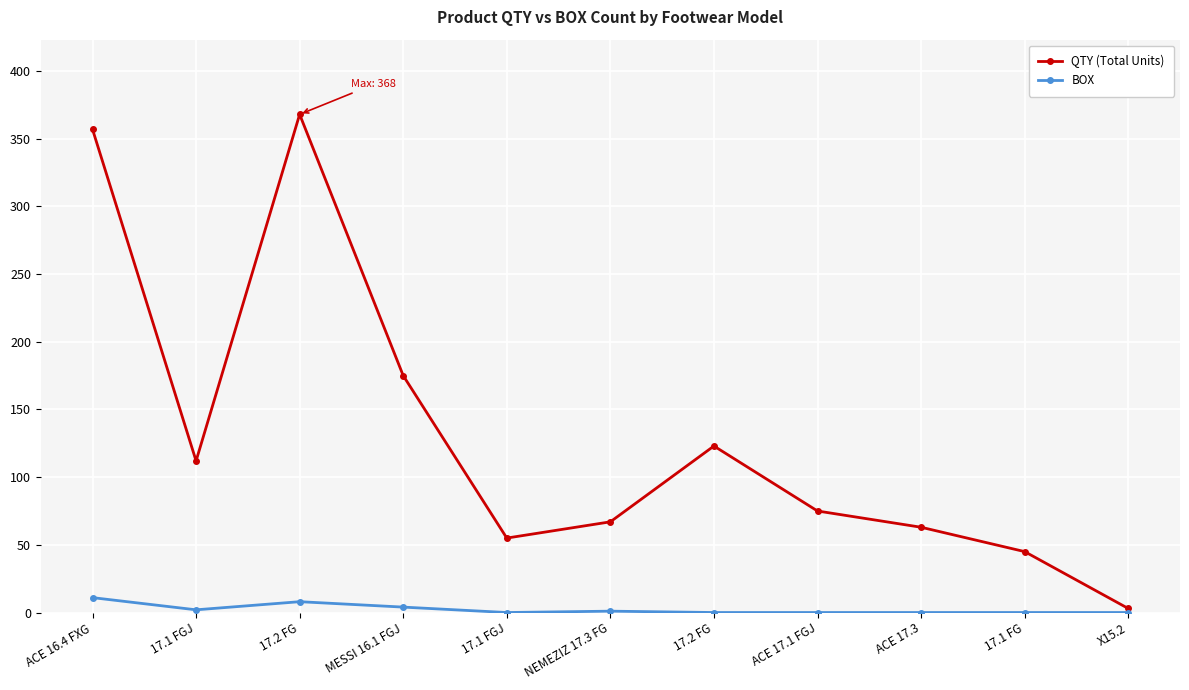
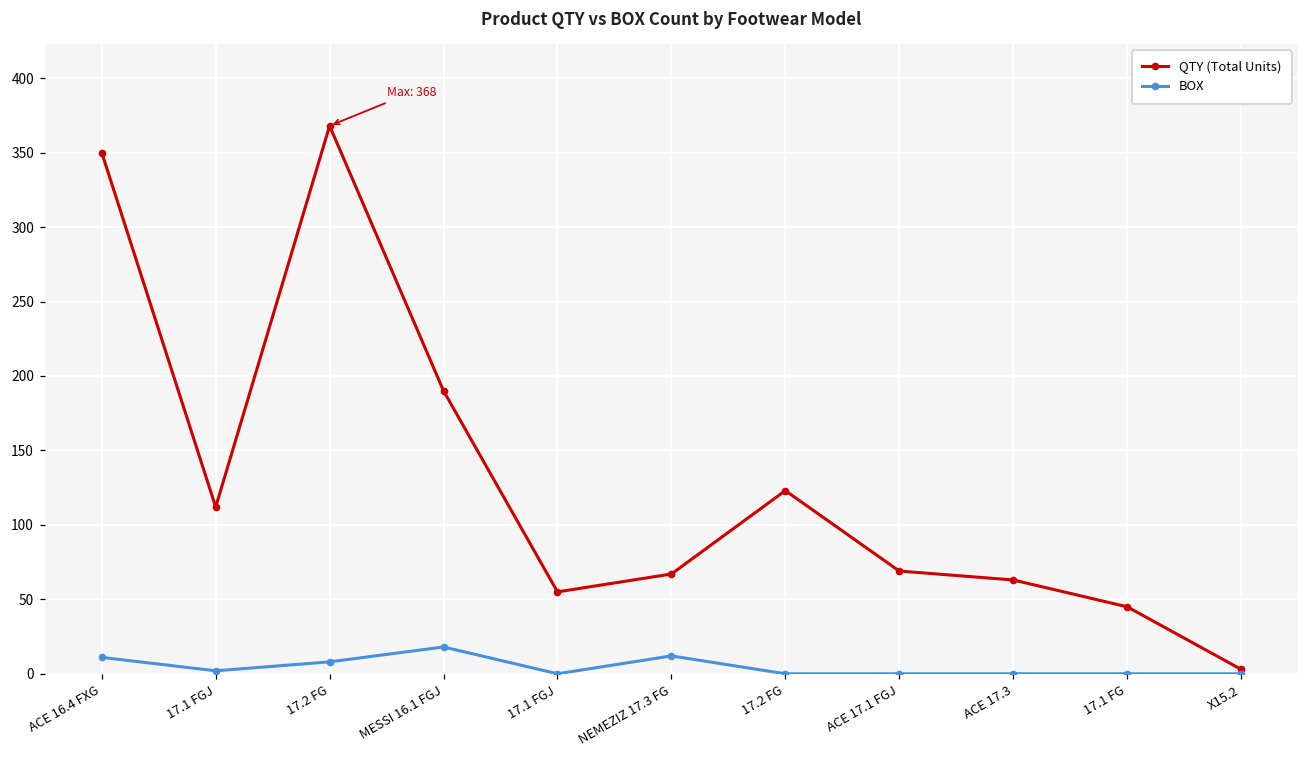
QTY (Total Units), ACE 16.4 FXG: 357 -> 350
QTY (Total Units), MESSI 16.1 FGJ: 175 -> 190
BOX, MESSI 16.1 FGJ: 4 -> 18
BOX, NEMEZIZ 17.3 FG: 1 -> 12
QTY (Total Units), ACE 17.1 FGJ: 75 -> 69
